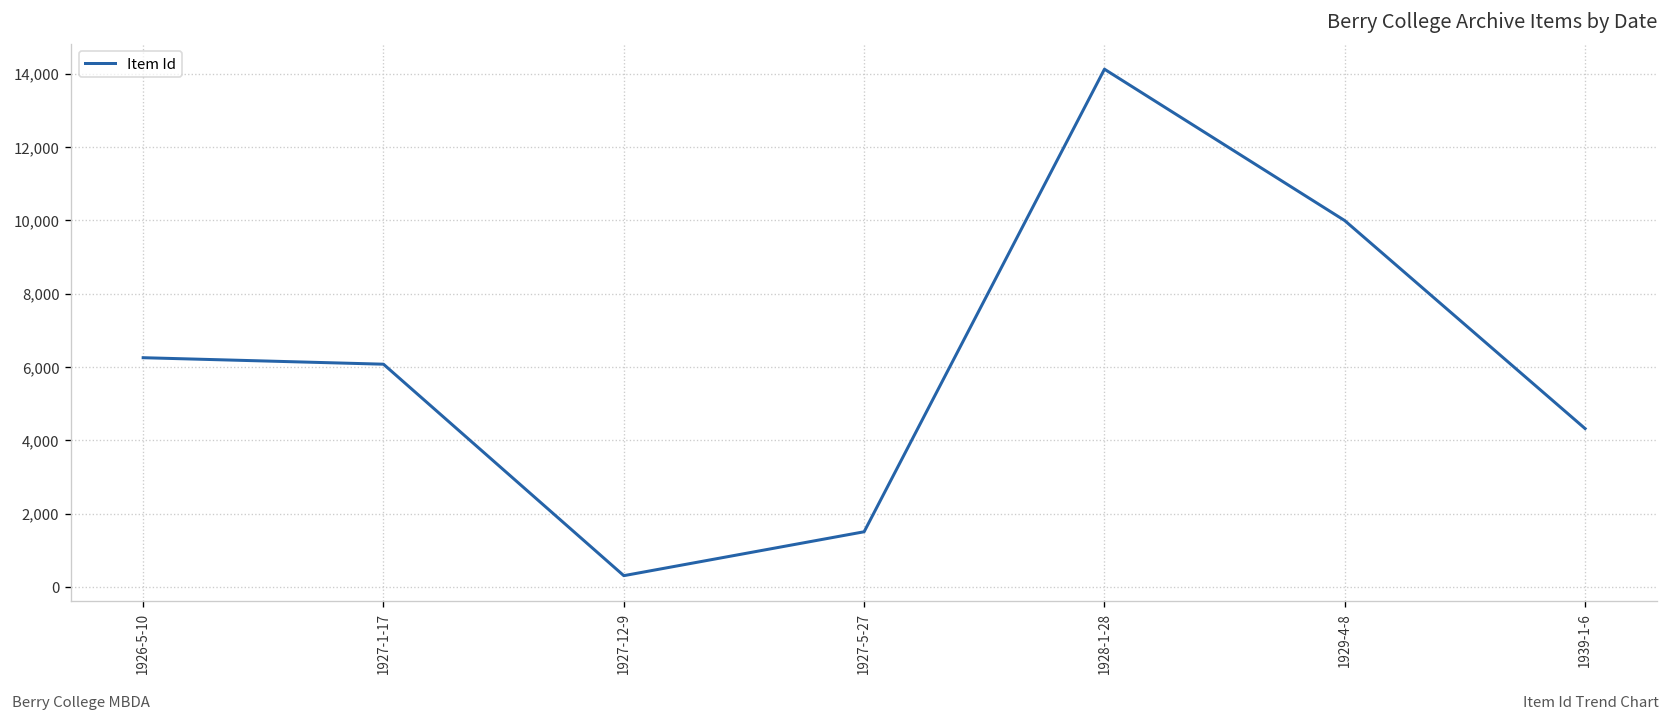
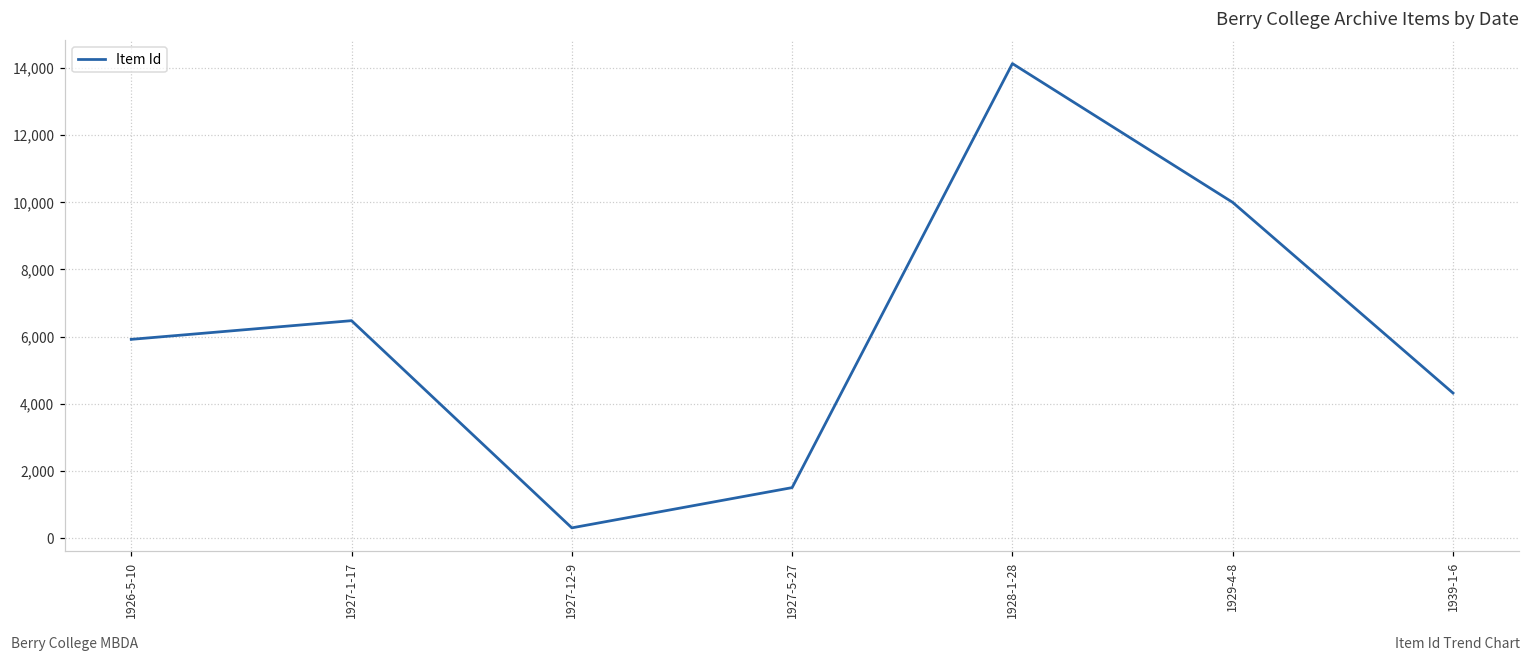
1926-5-10: 6,300 -> 5,900
1927-1-17: 6,100 -> 6,500
